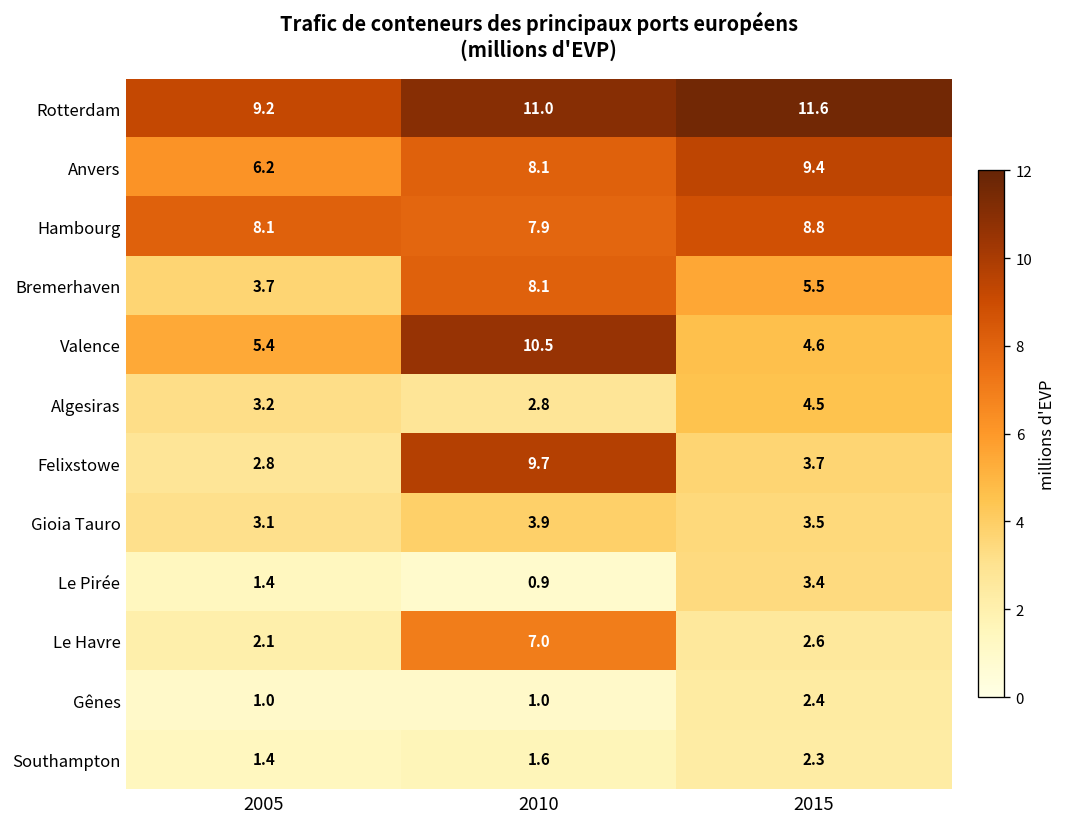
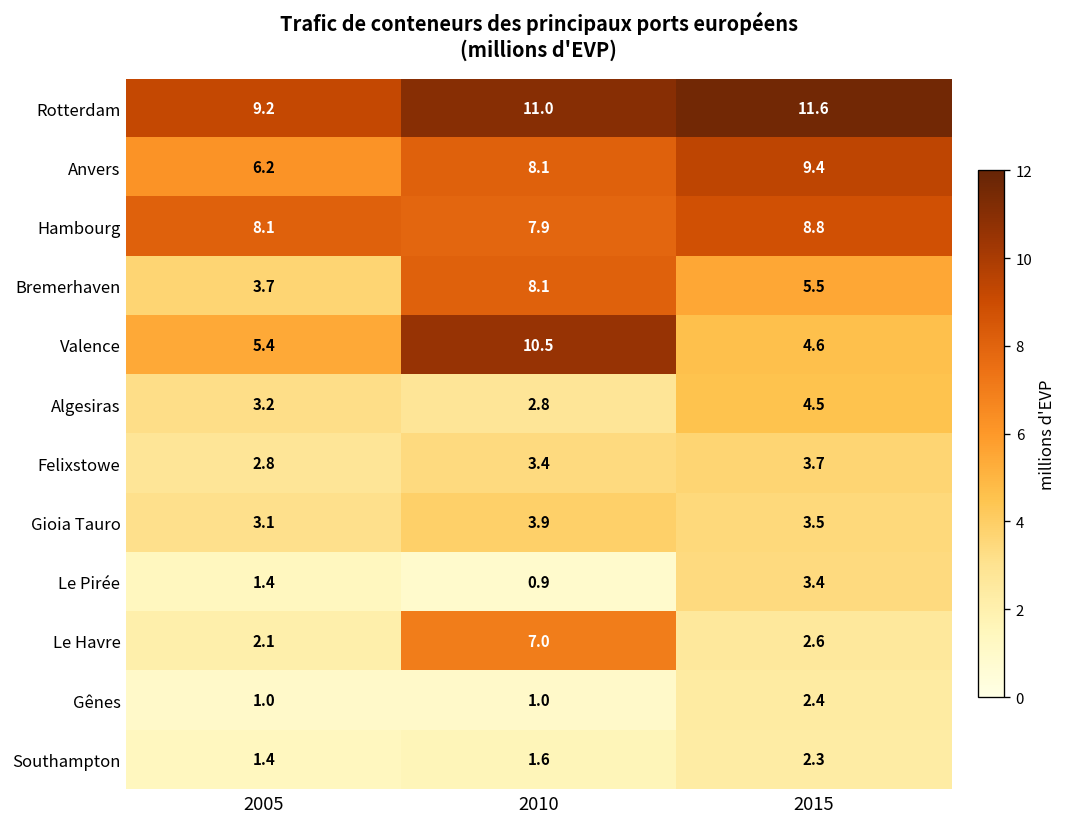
Felixstowe, 2010: 9.7 -> 3.4
